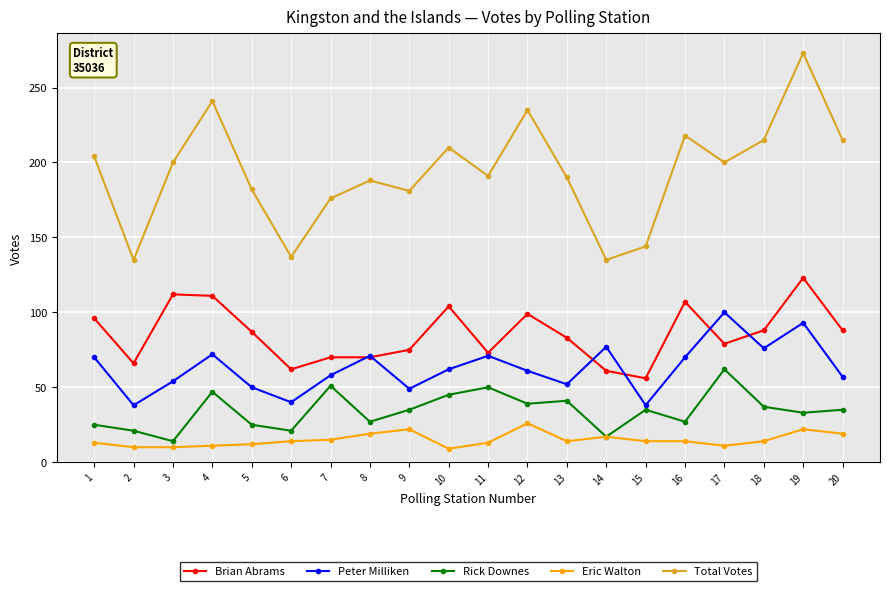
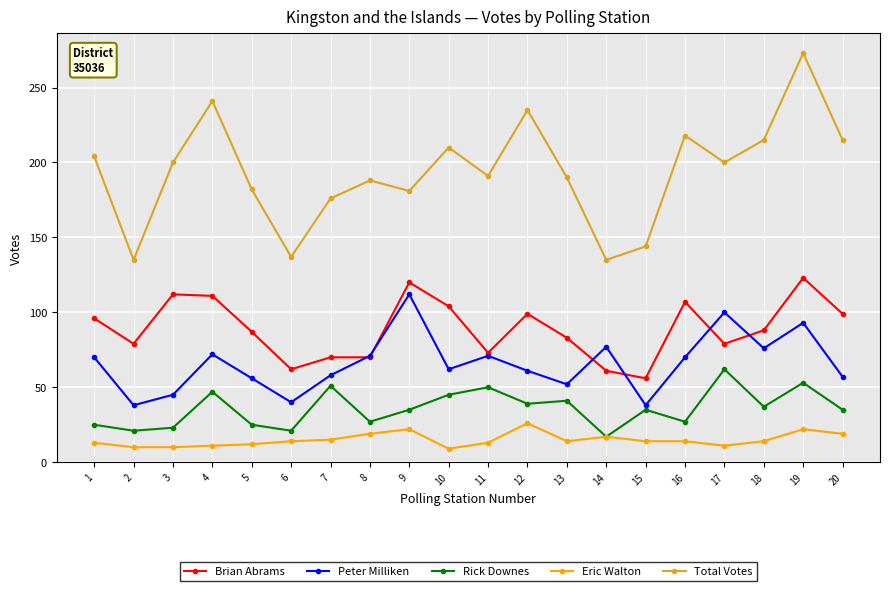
Brian Abrams, 2: 66 -> 79
Peter Milliken, 3: 54 -> 45
Rick Downes, 3: 14 -> 23
Peter Milliken, 5: 50 -> 56
Brian Abrams, 9: 75 -> 120
Peter Milliken, 9: 49 -> 112
Rick Downes, 19: 33 -> 53
Brian Abrams, 20: 88 -> 99
